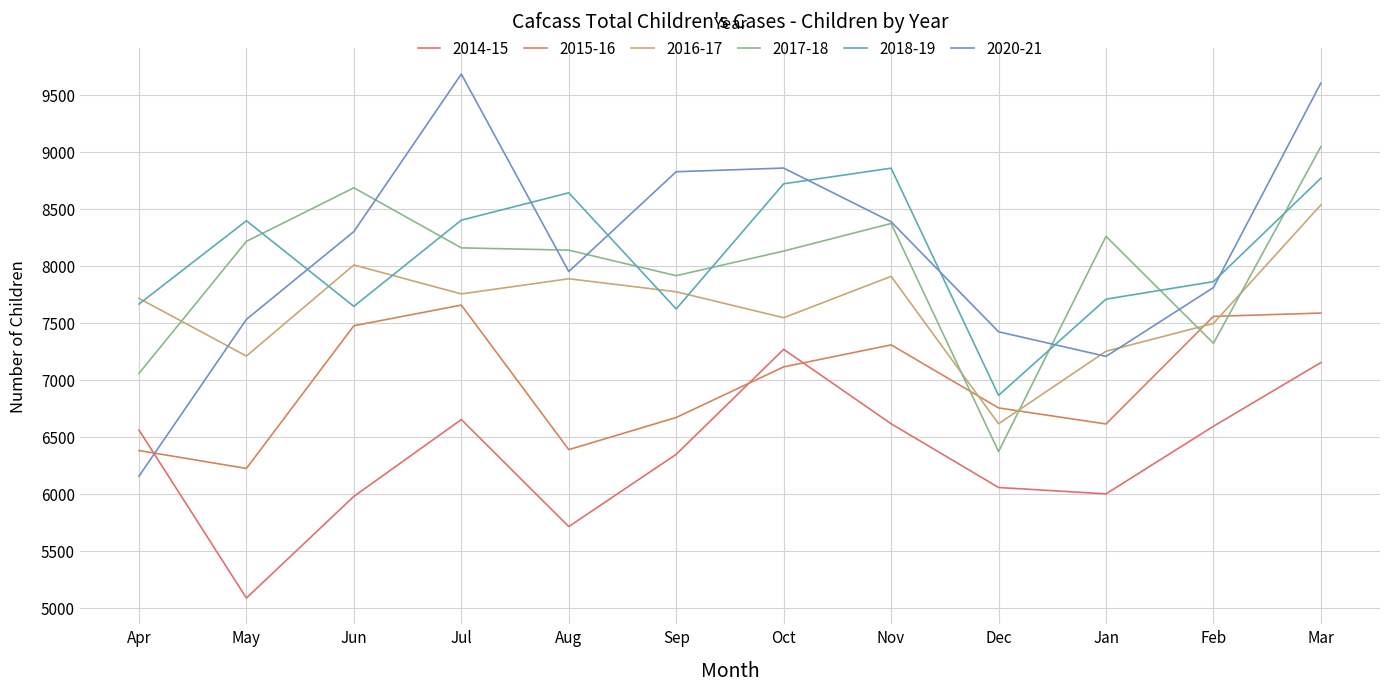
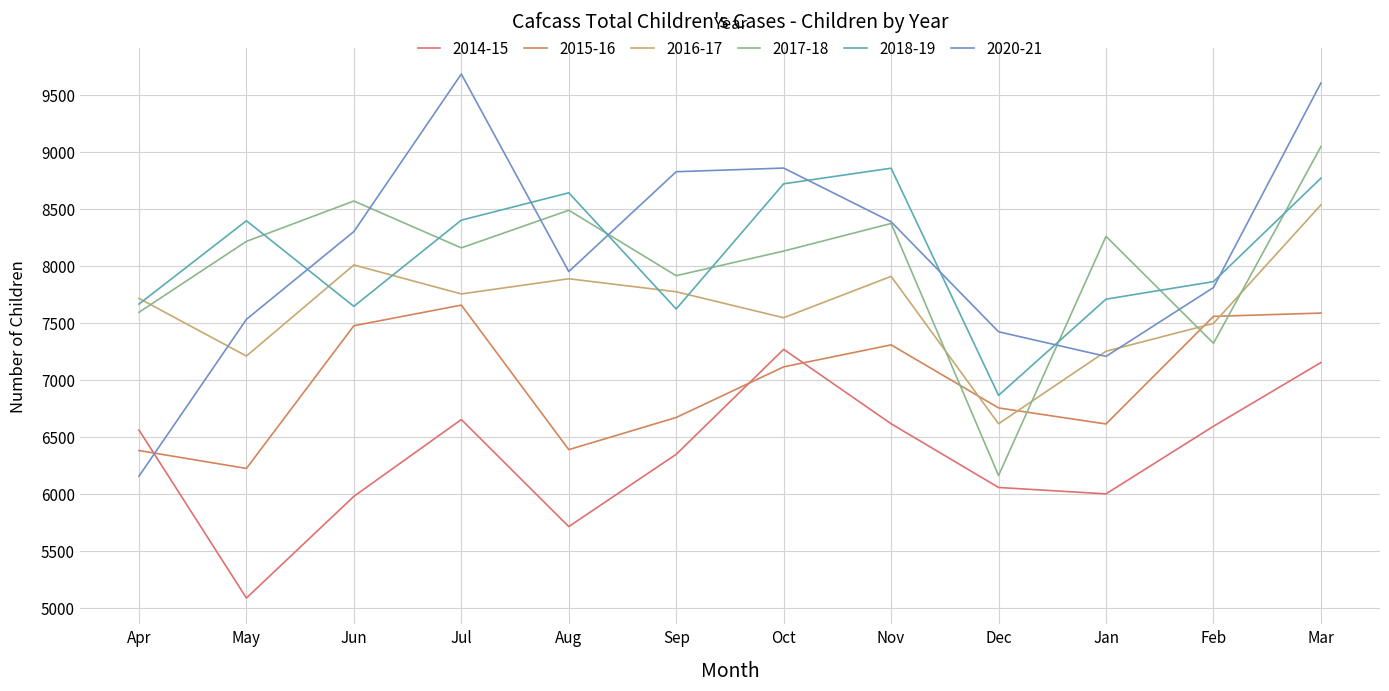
2017-18, Apr: 7060 -> 7590
2017-18, Jun: 8680 -> 8570
2017-18, Aug: 8140 -> 8490
2017-18, Dec: 6370 -> 6160
